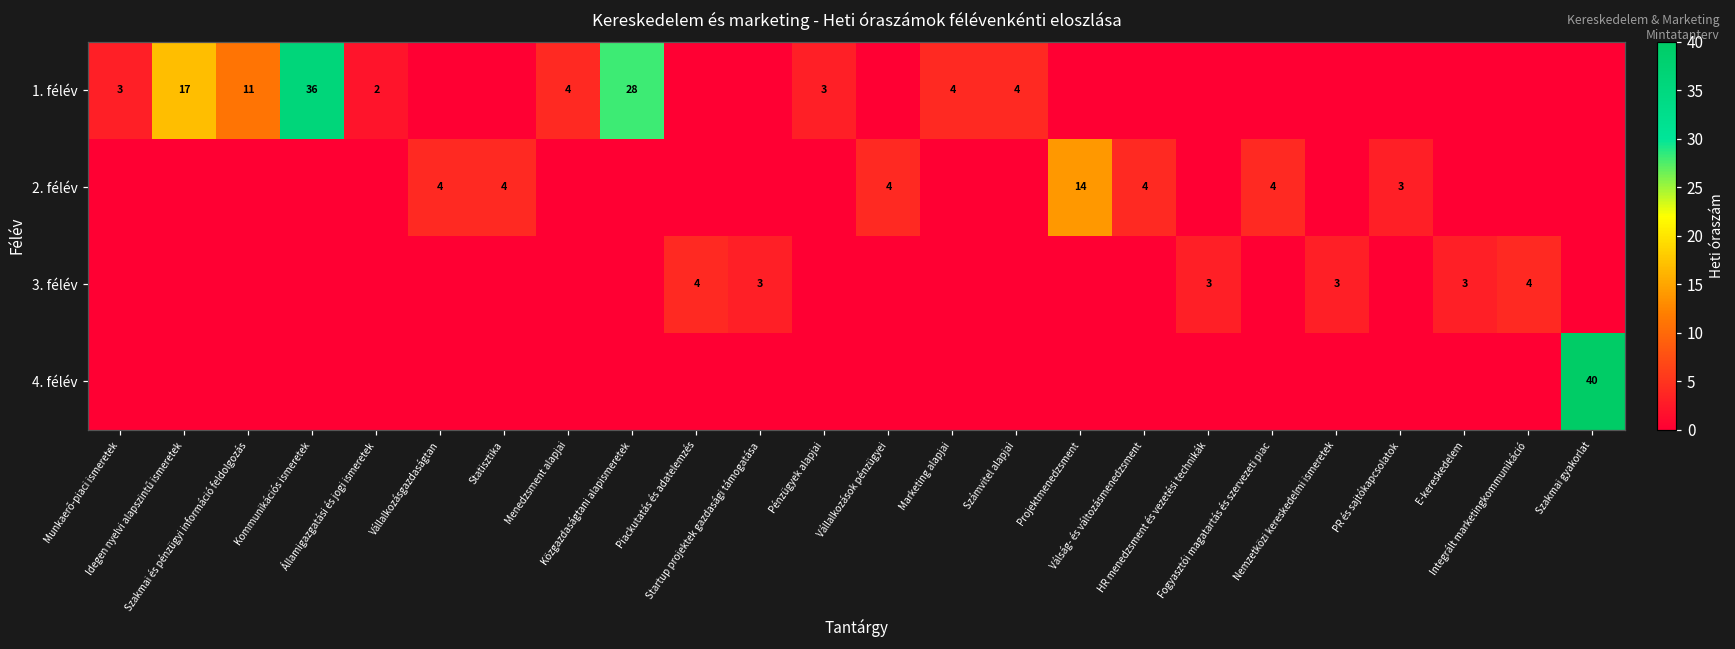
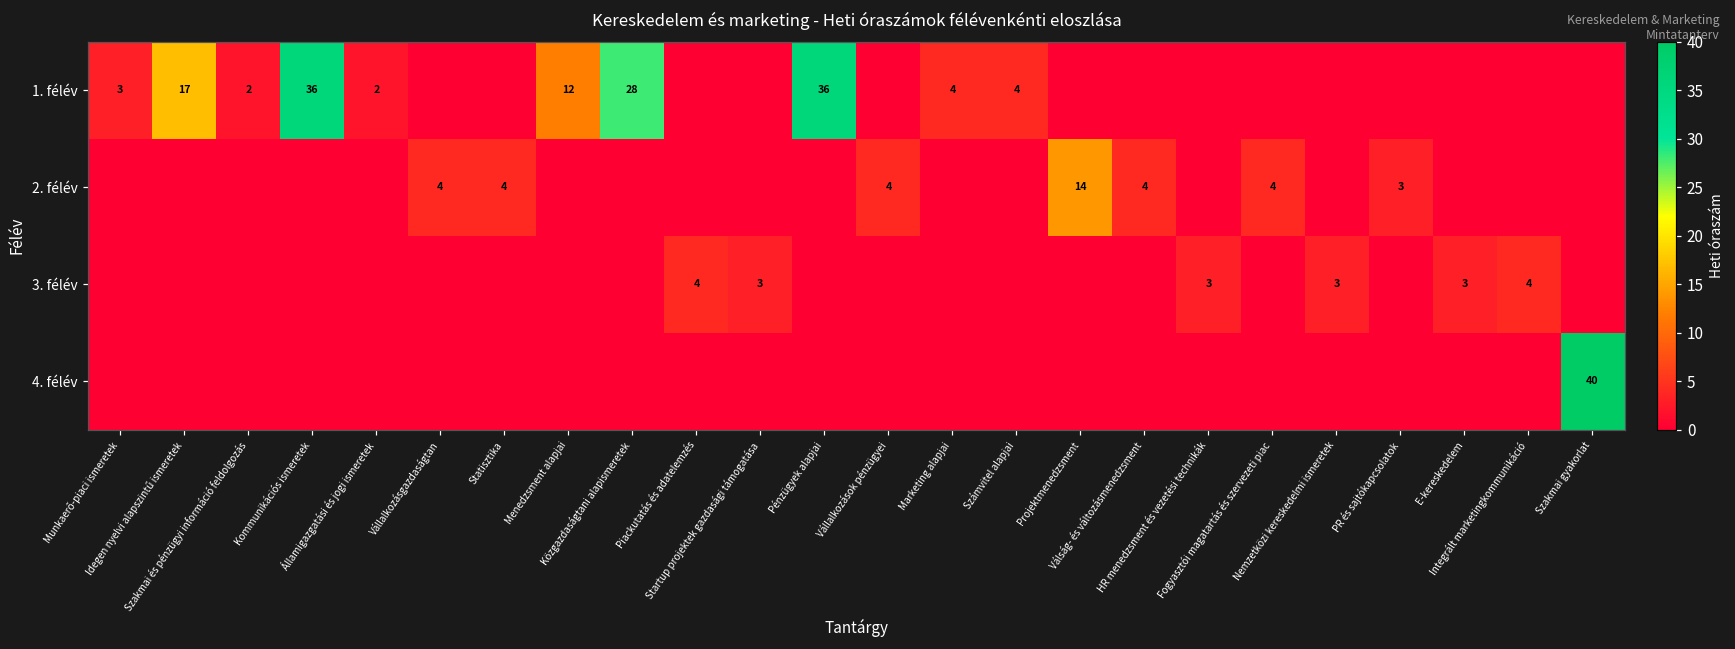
1. félév, Szakmai és pénzügyi információ feldolgozás: 11 -> 2
1. félév, Menedzsment alapjai: 4 -> 12
1. félév, Pénzügyek alapjai: 3 -> 36
